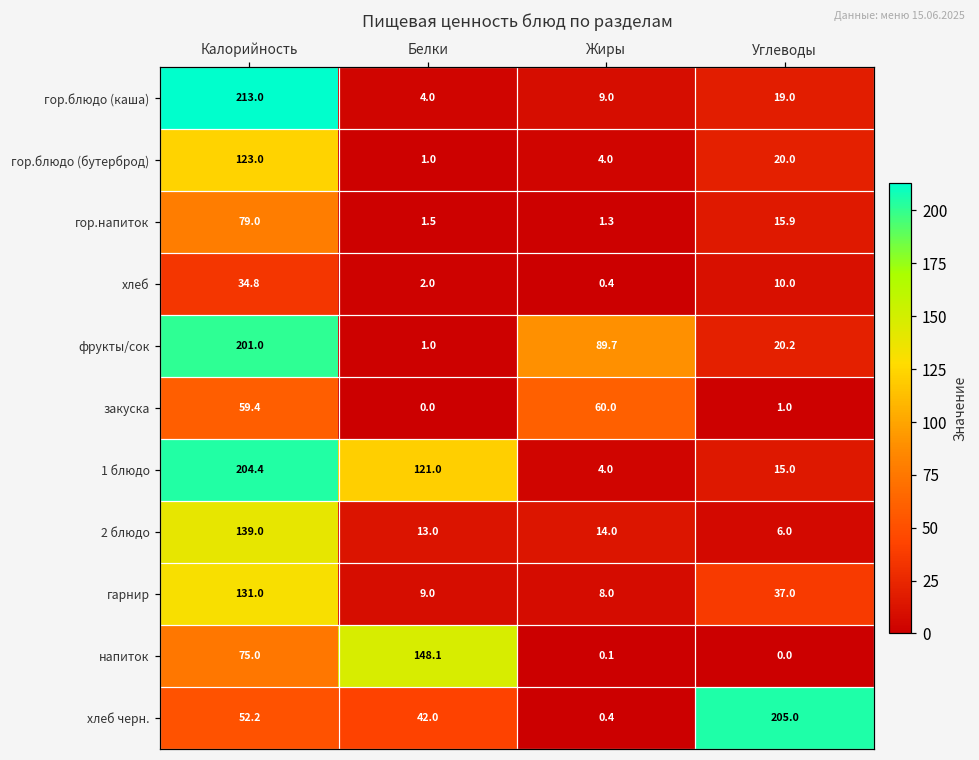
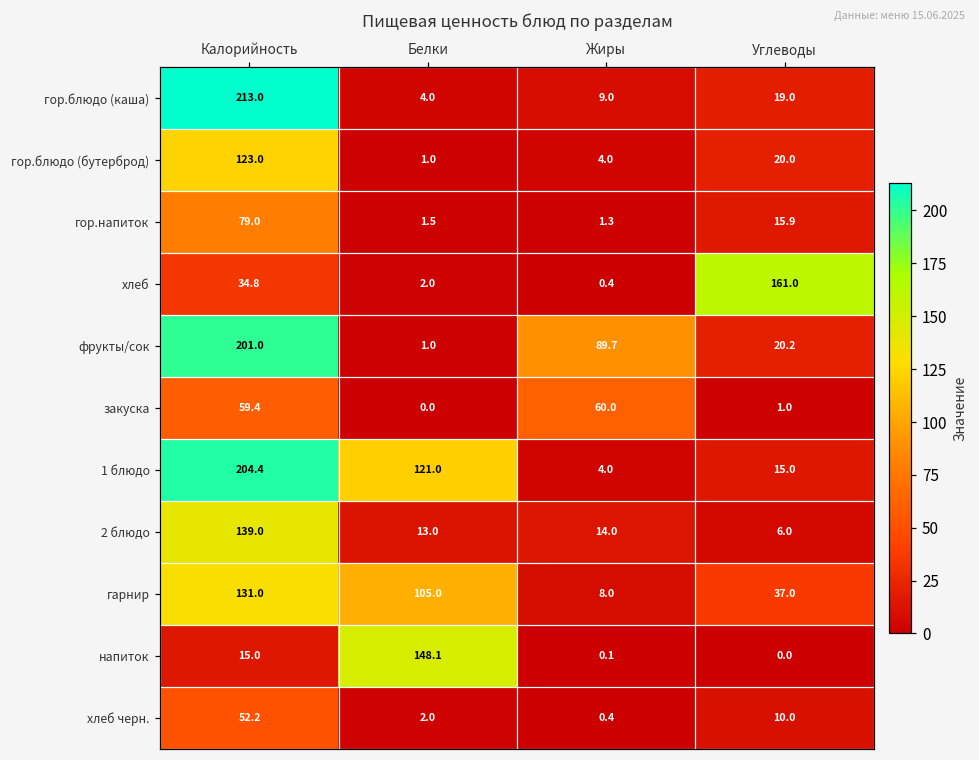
хлеб, Углеводы: 10.0 -> 161.0
гарнир, Белки: 9.0 -> 105.0
напиток, Калорийность: 75.0 -> 15.0
хлеб черн., Белки: 42.0 -> 2.0
хлеб черн., Углеводы: 205.0 -> 10.0
